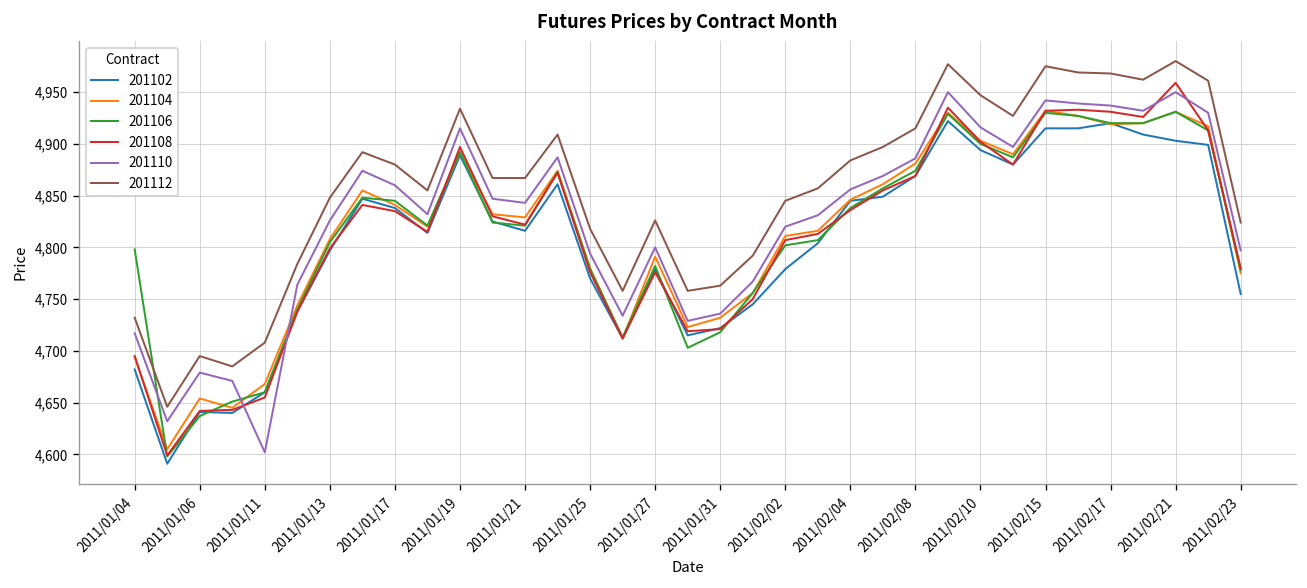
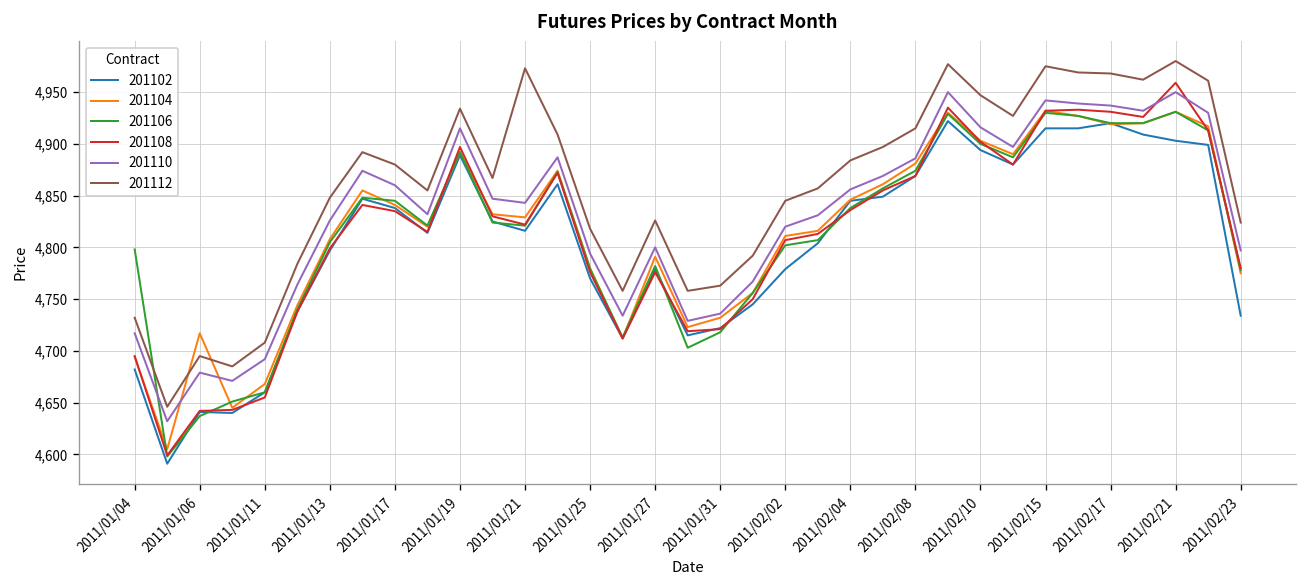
201104, 2011/01/06: 4,650 -> 4,720
201110, 2011/01/11: 4,600 -> 4,690
201112, 2011/01/21: 4,870 -> 4,970
201102, 2011/02/23: 4,760 -> 4,730
